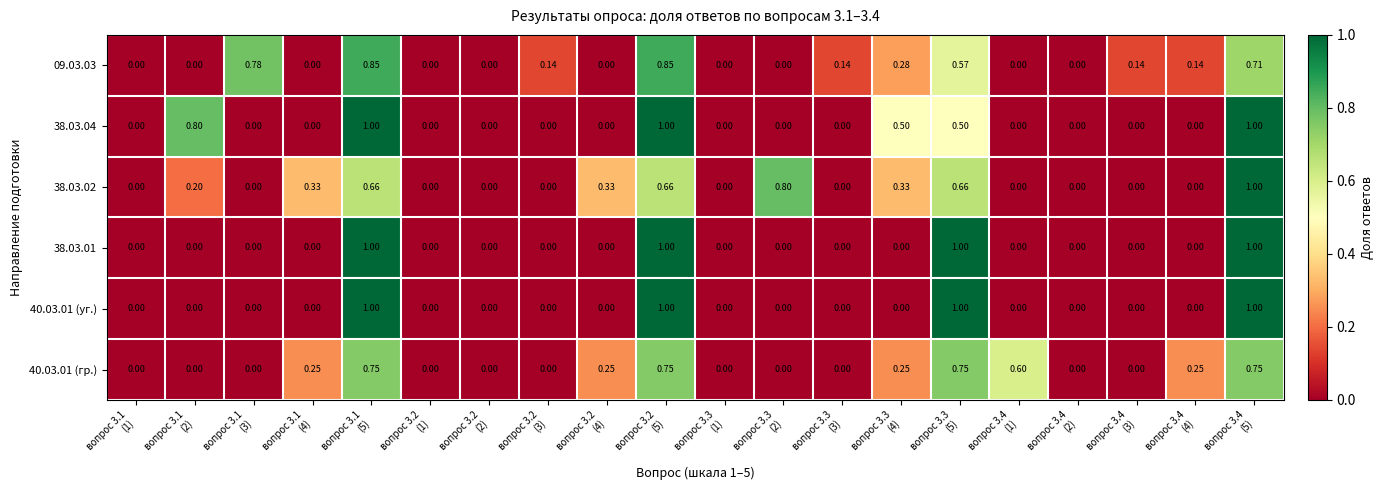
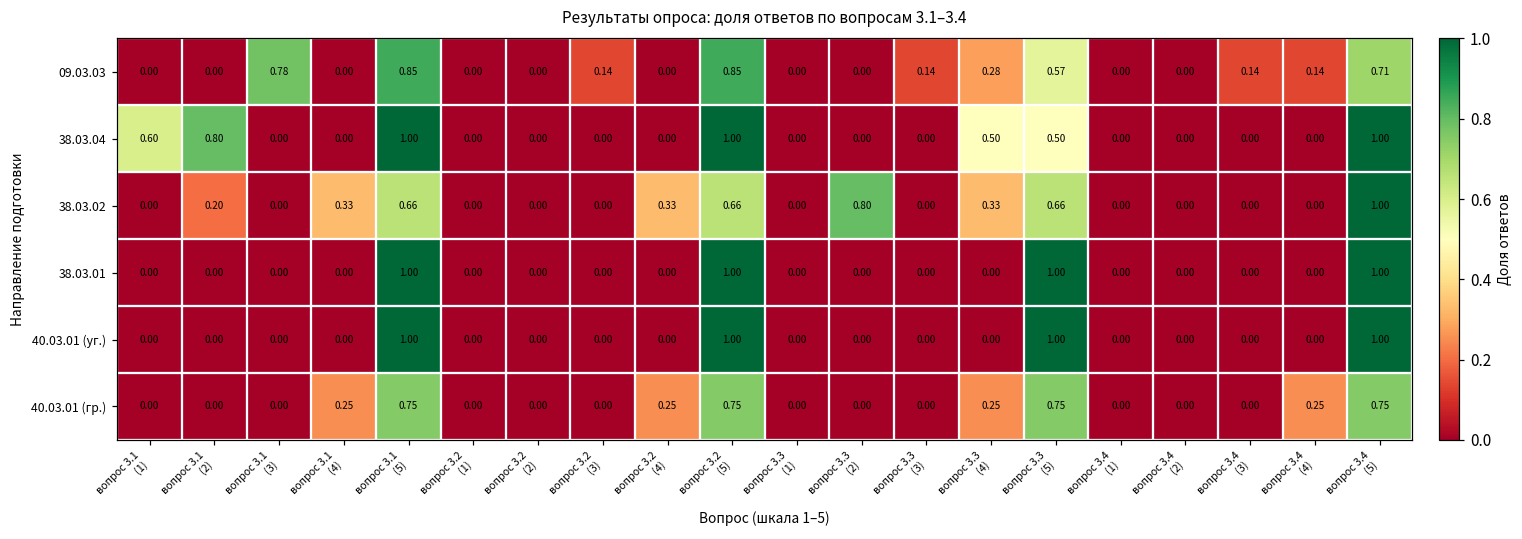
38.03.04, вопрос 3.1 (1): 0.00 -> 0.60
40.03.01 (гр.), вопрос 3.4 (1): 0.60 -> 0.00
